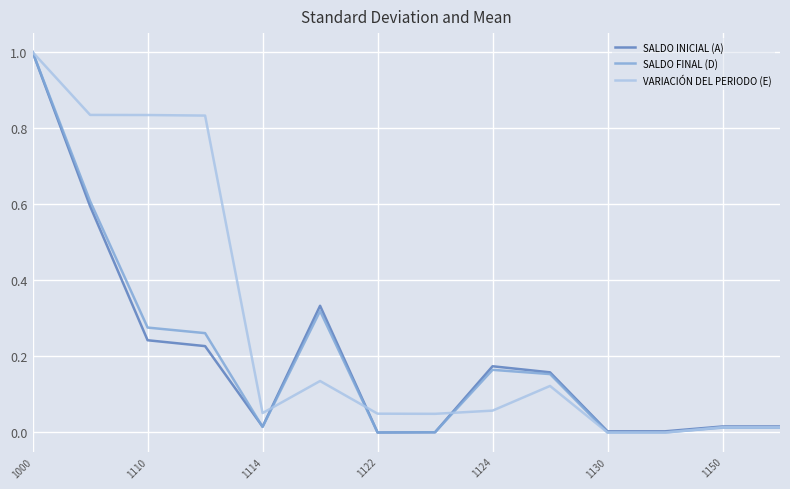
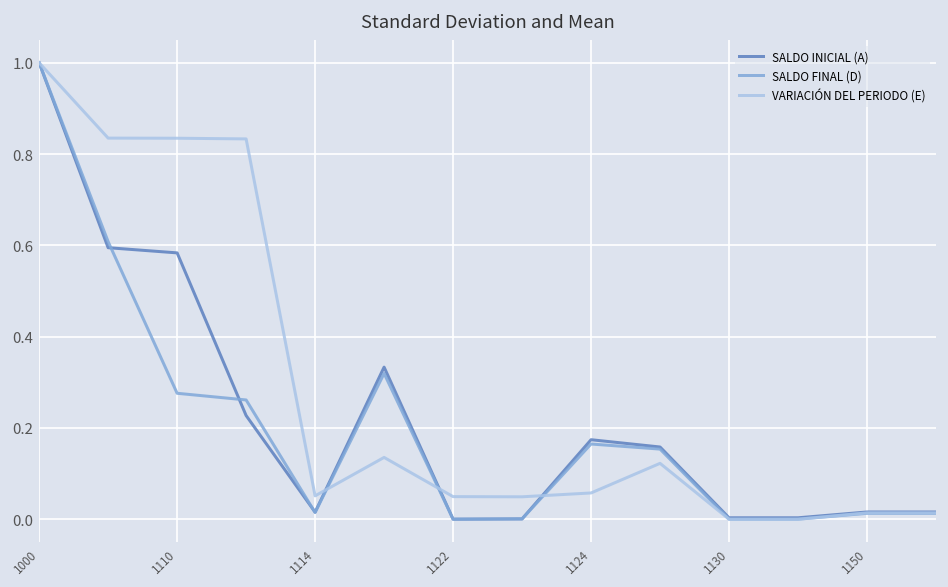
SALDO INICIAL (A), 1110: 0.24 -> 0.58
